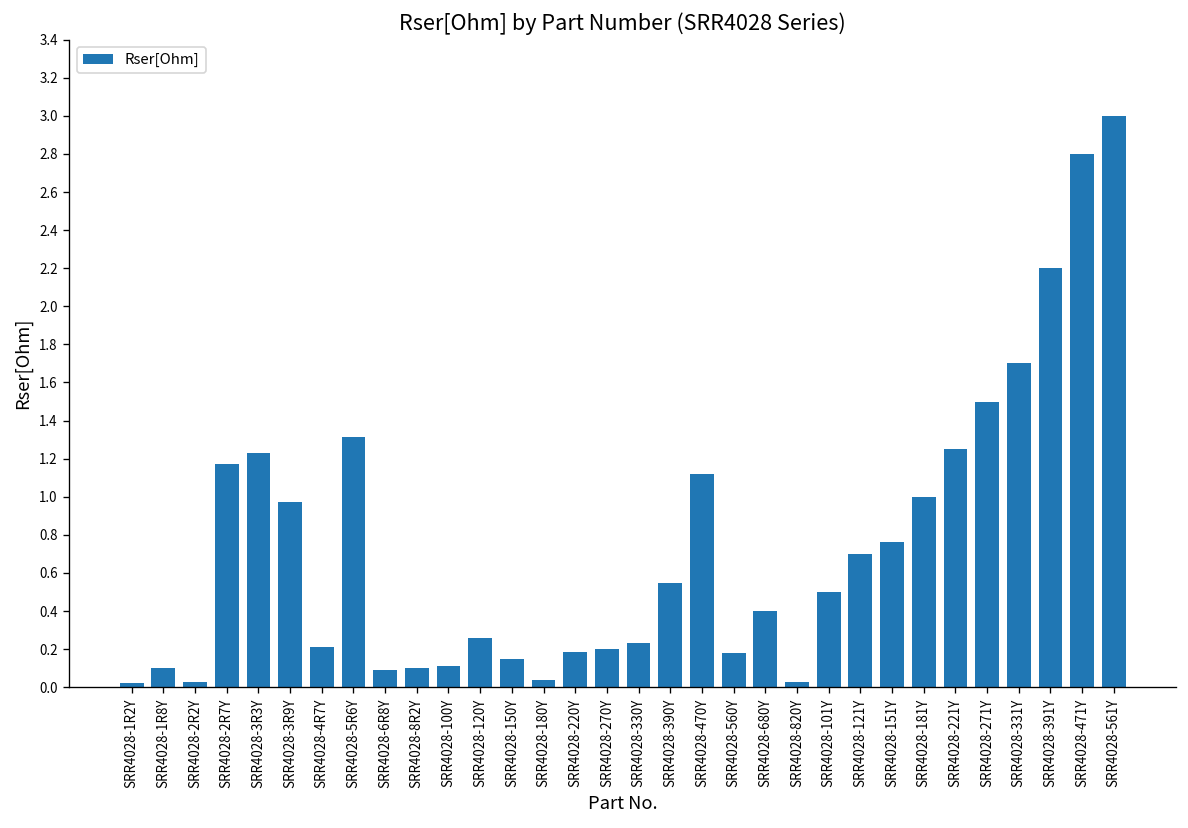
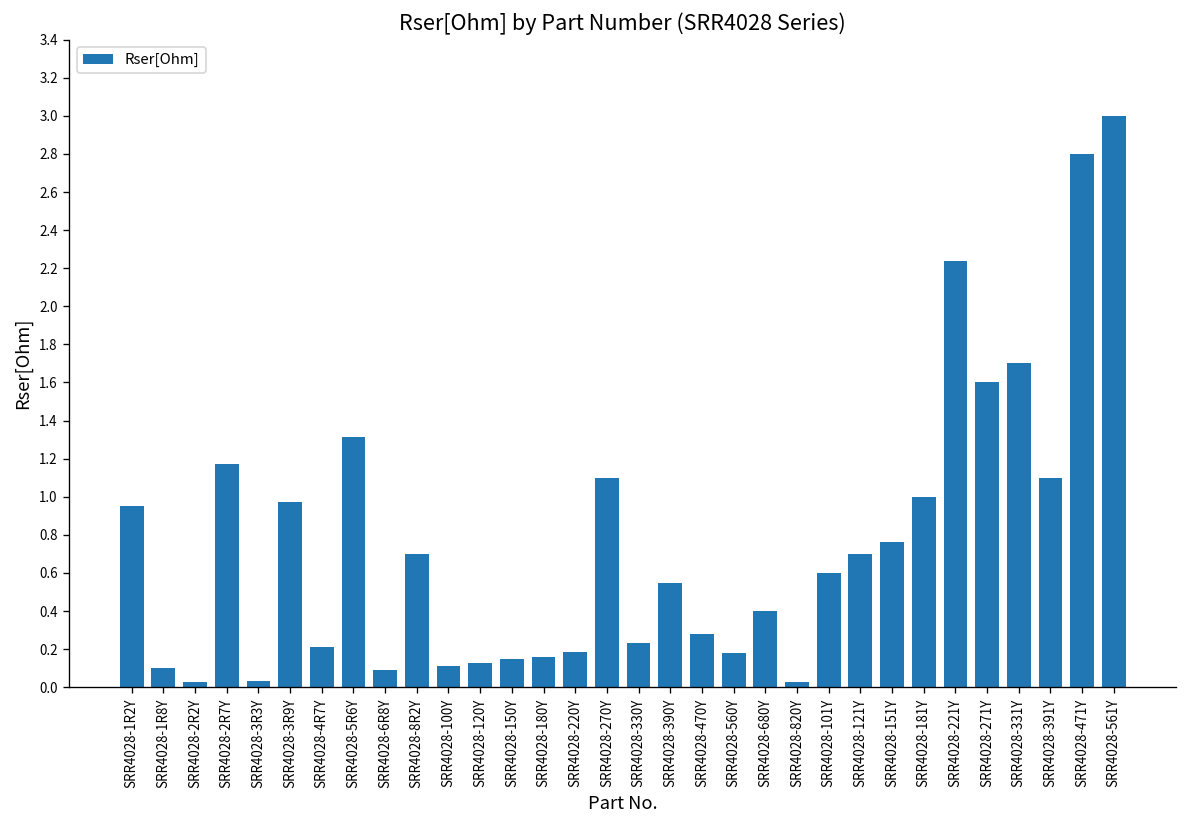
SRR4028-1R2Y: 0.02 -> 0.95
SRR4028-3R3Y: 1.23 -> 0.04
SRR4028-8R2Y: 0.1 -> 0.7
SRR4028-120Y: 0.26 -> 0.13
SRR4028-180Y: 0.04 -> 0.16
SRR4028-270Y: 0.2 -> 1.1
SRR4028-470Y: 1.12 -> 0.28
SRR4028-101Y: 0.5 -> 0.6
SRR4028-221Y: 1.25 -> 2.24
SRR4028-271Y: 1.5 -> 1.6
SRR4028-391Y: 2.2 -> 1.1
